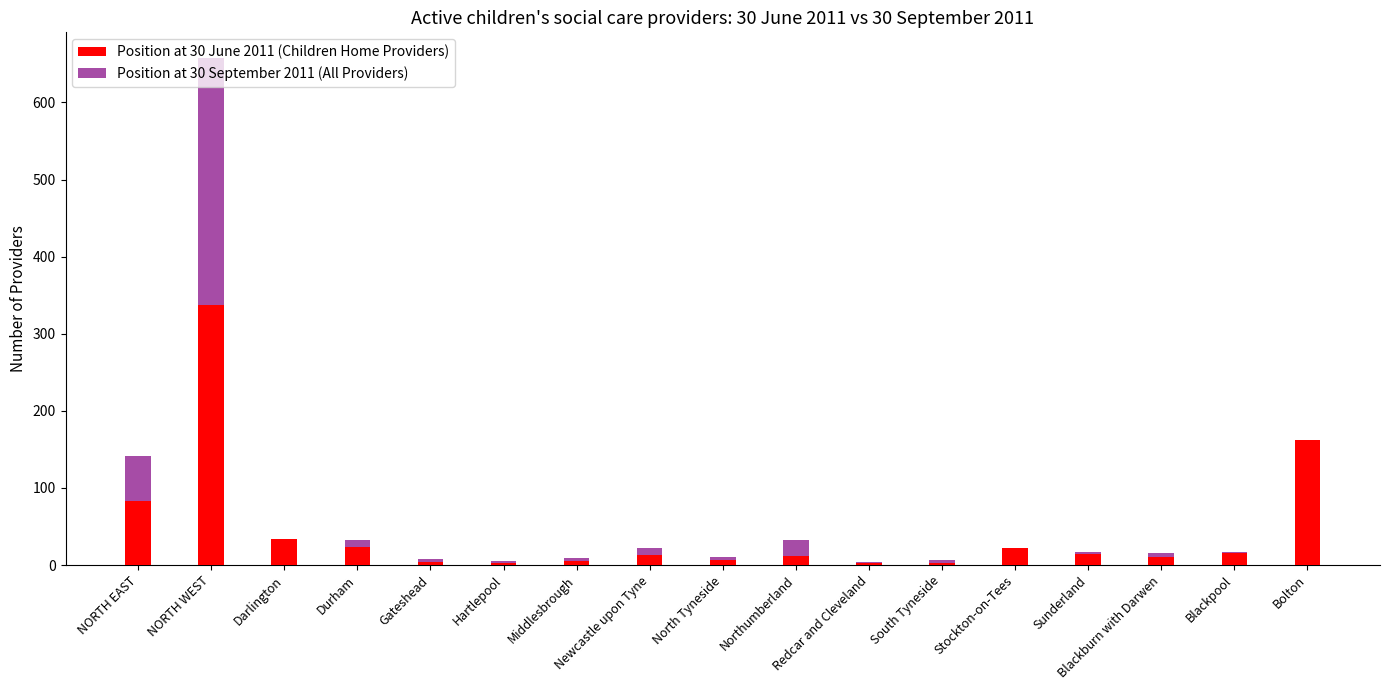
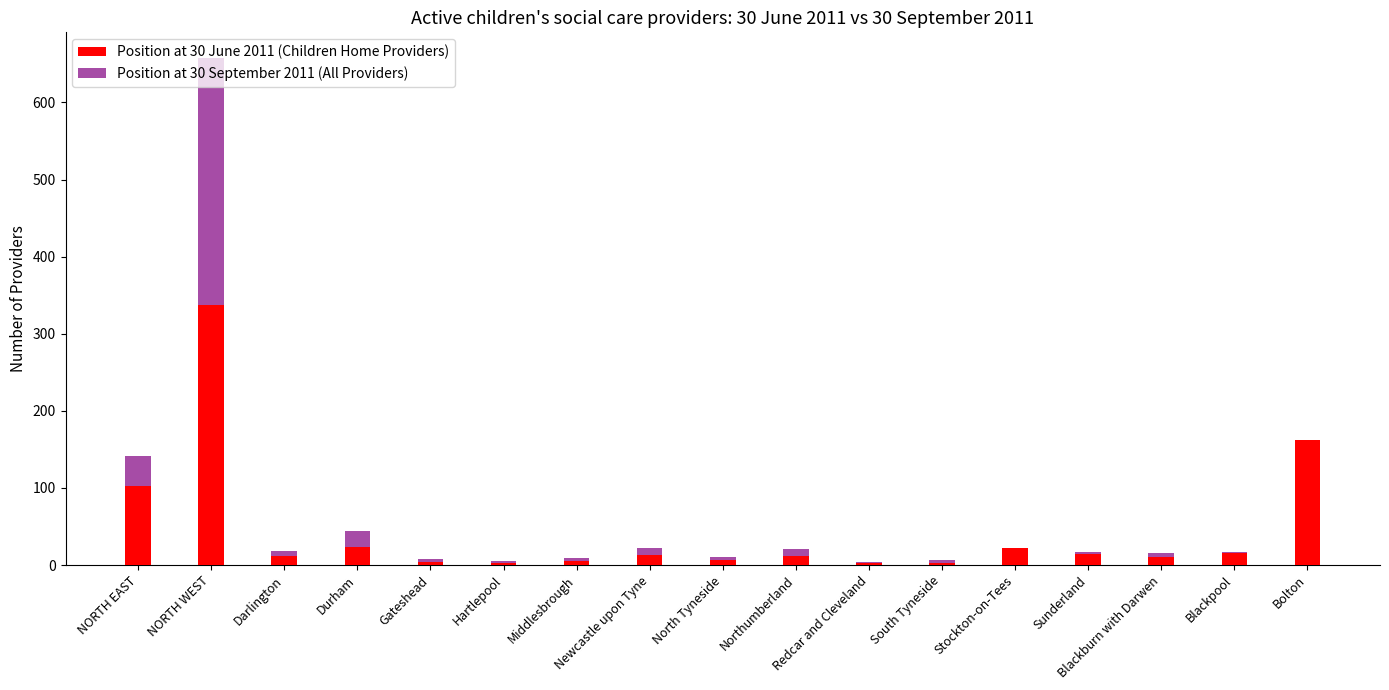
Position at 30 June 2011 (Children Home Providers), NORTH EAST: 80 -> 100
Position at 30 June 2011 (Children Home Providers), Darlington: 30 -> 10
Position at 30 September 2011 (All Providers), Durham: 30 -> 40
Position at 30 September 2011 (All Providers), Northumberland: 30 -> 20
